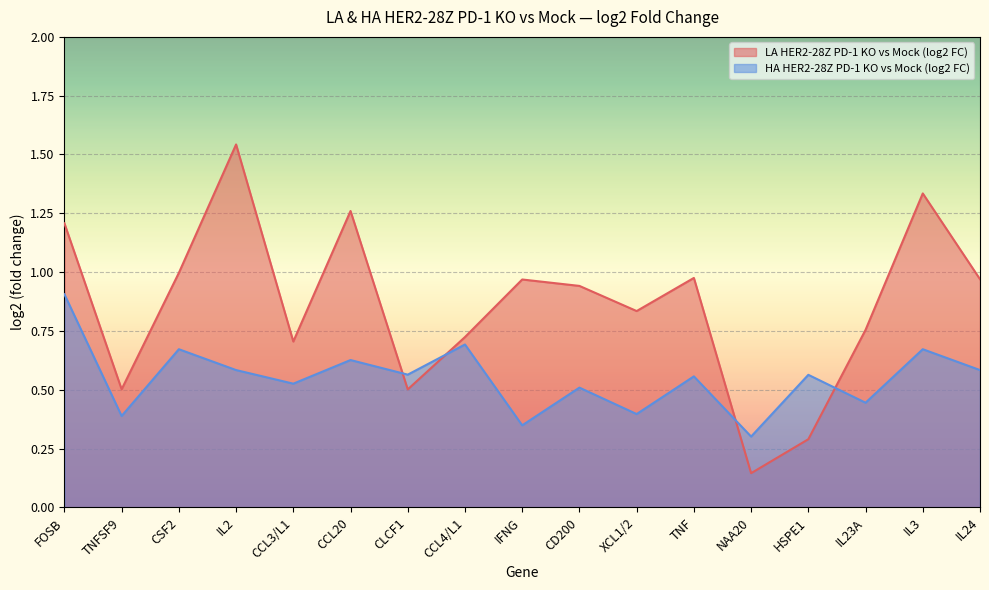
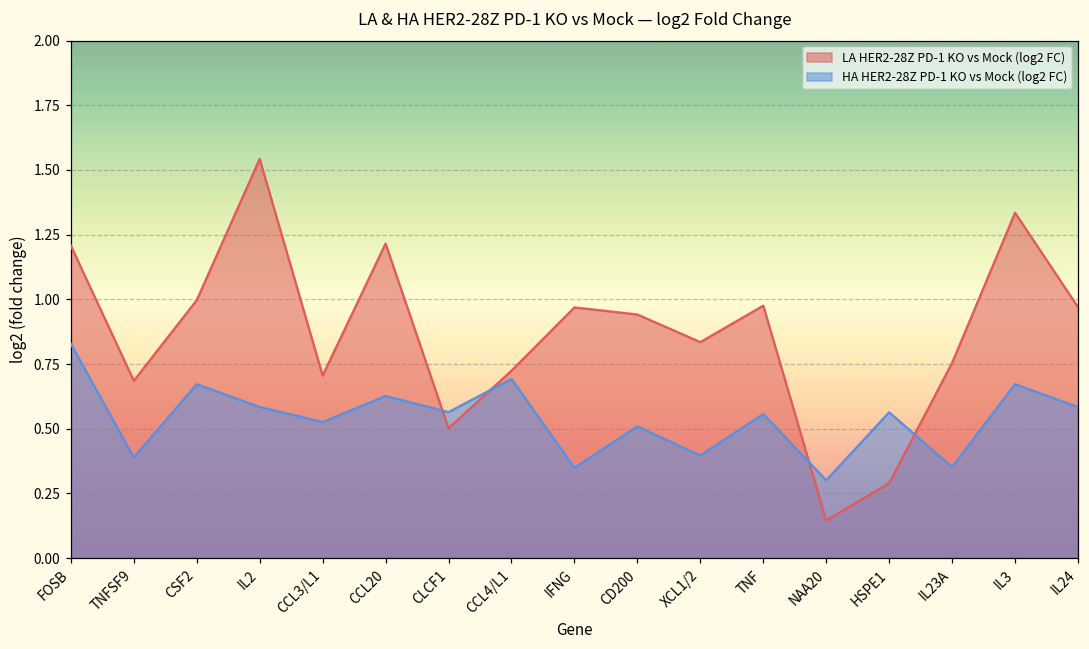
HA HER2-28Z PD-1 KO vs Mock (log2 FC), FOSB: 0.91 -> 0.83
LA HER2-28Z PD-1 KO vs Mock (log2 FC), TNFSF9: 0.50 -> 0.68
LA HER2-28Z PD-1 KO vs Mock (log2 FC), CCL20: 1.26 -> 1.22
HA HER2-28Z PD-1 KO vs Mock (log2 FC), IL23A: 0.44 -> 0.35
